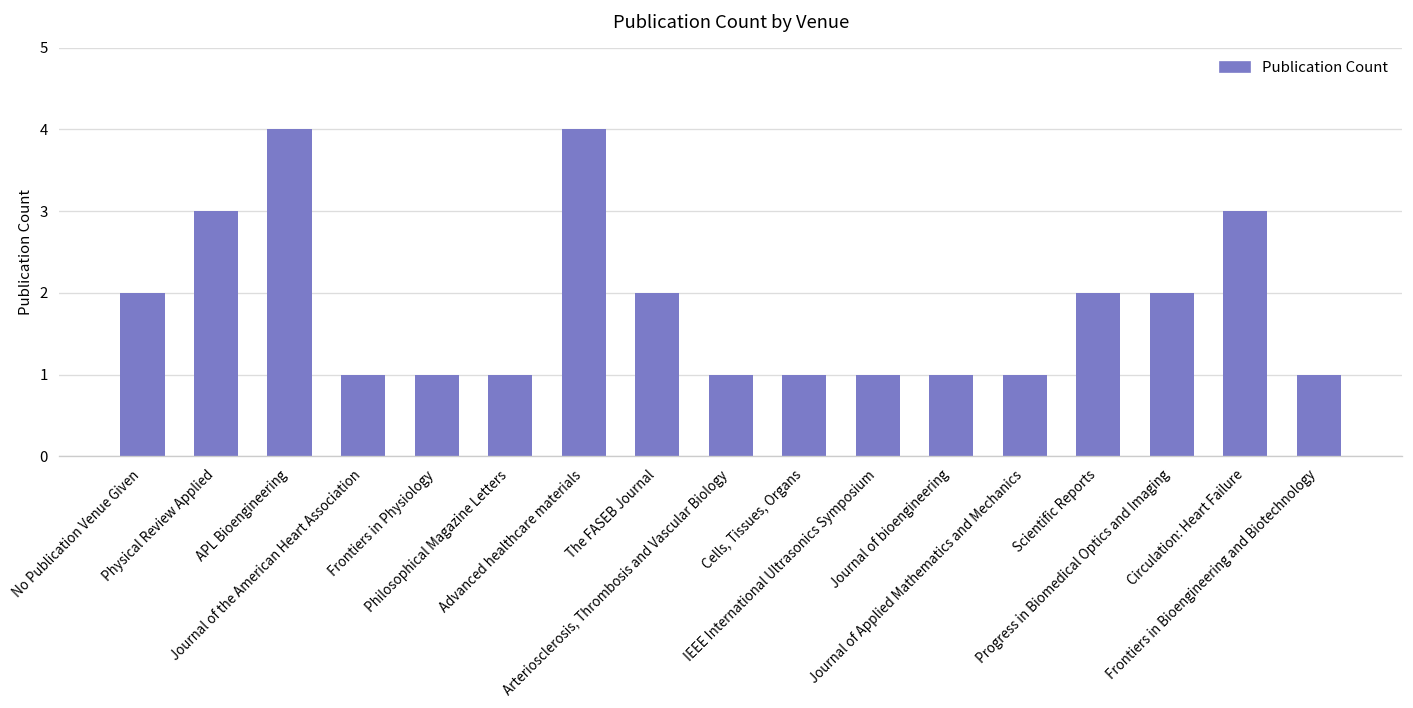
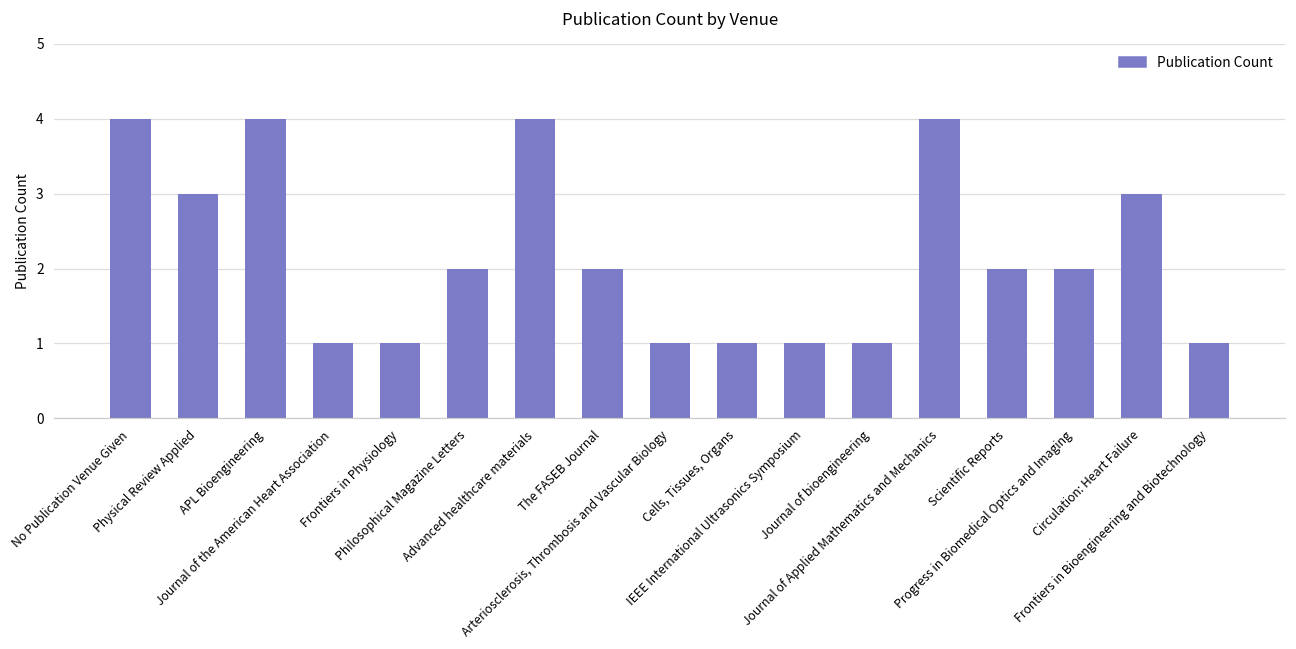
No Publication Venue Given: 2 -> 4
Philosophical Magazine Letters: 1 -> 2
Journal of Applied Mathematics and Mechanics: 1 -> 4
